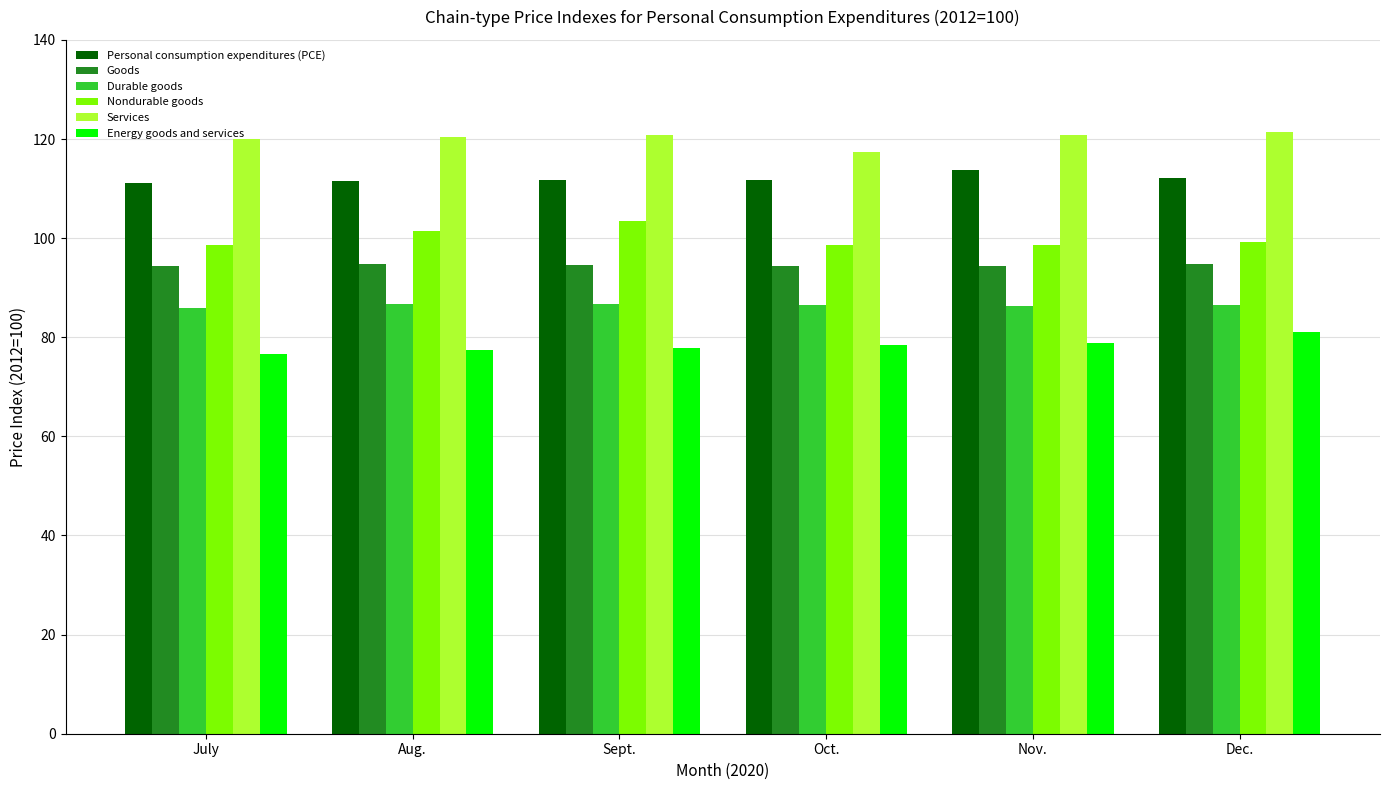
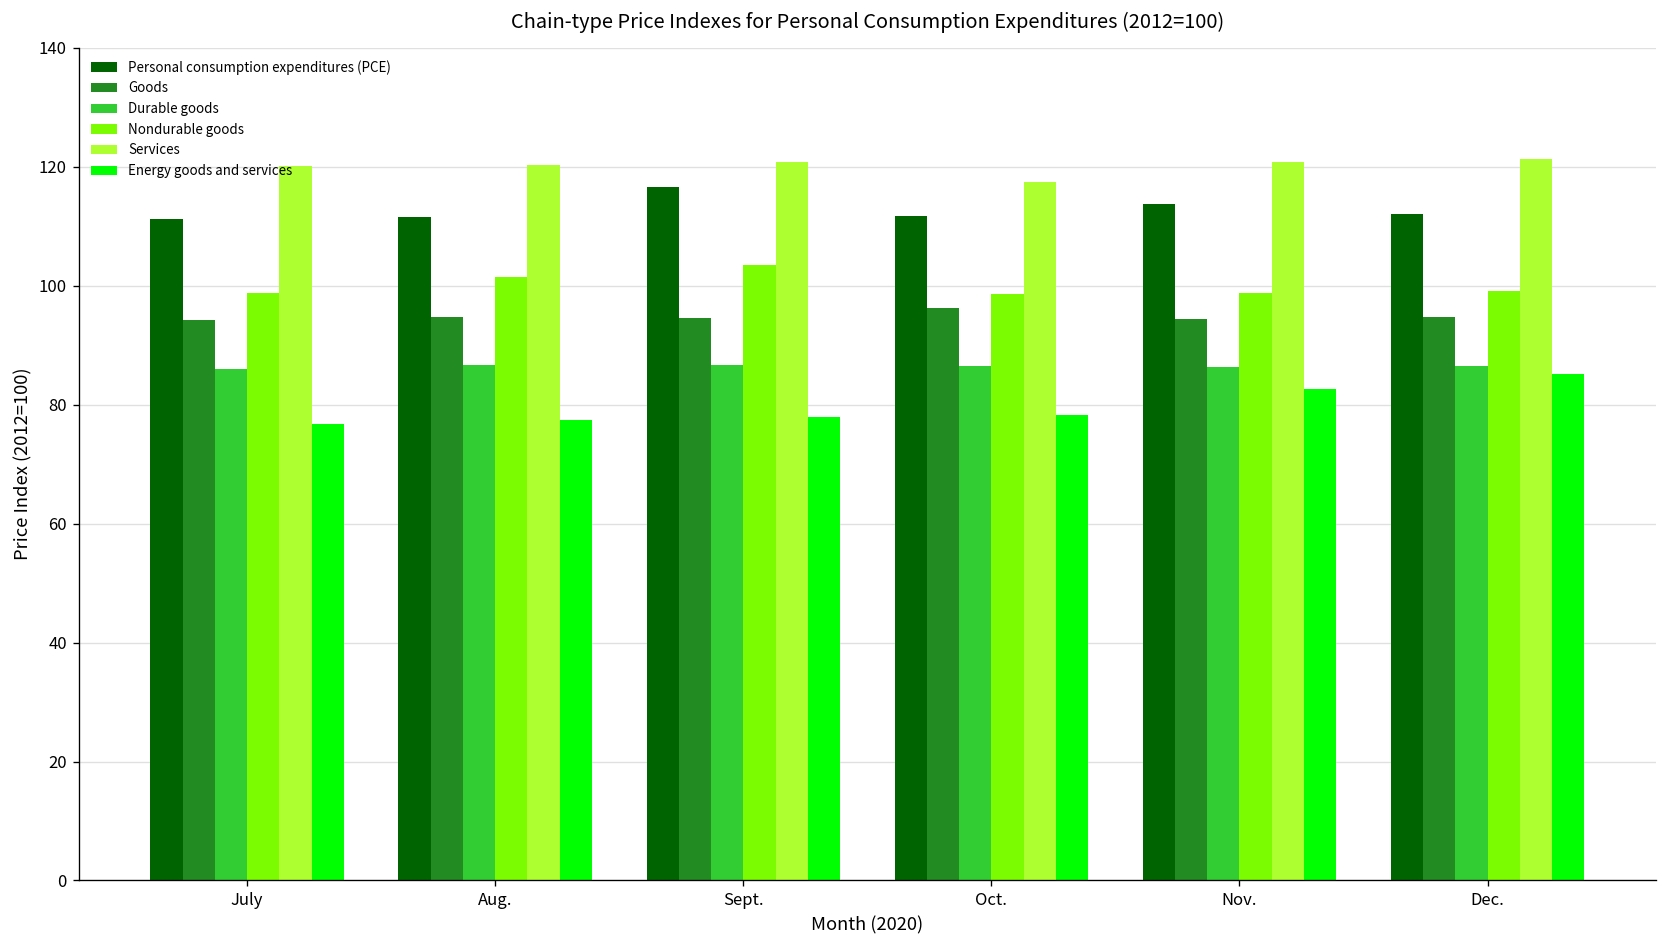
Personal consumption expenditures (PCE), Sept.: 112 -> 117
Goods, Oct.: 94 -> 96
Energy goods and services, Nov.: 79 -> 83
Energy goods and services, Dec.: 81 -> 85
